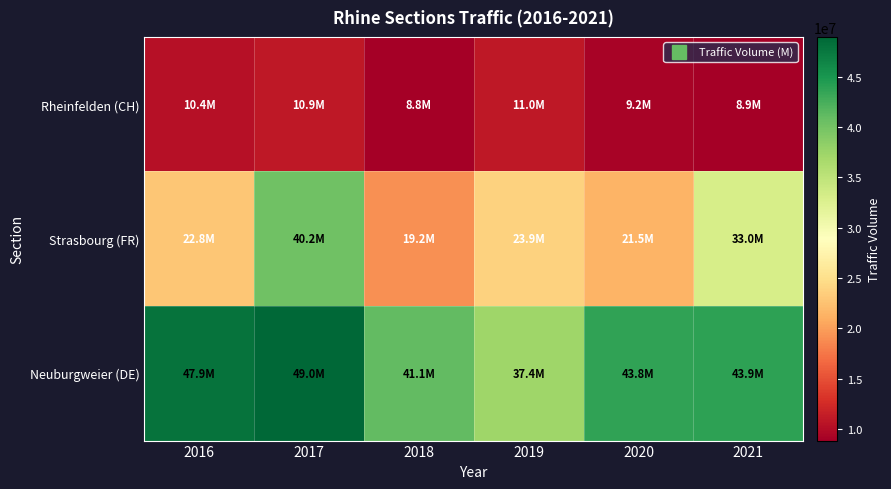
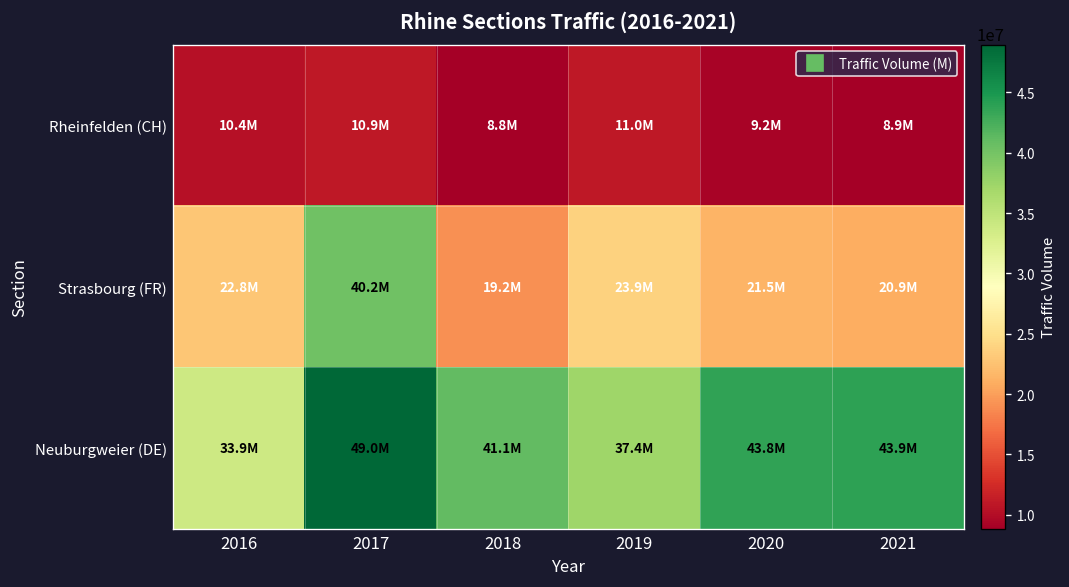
Strasbourg (FR), 2021: 33.0M -> 20.9M
Neuburgweier (DE), 2016: 47.9M -> 33.9M
